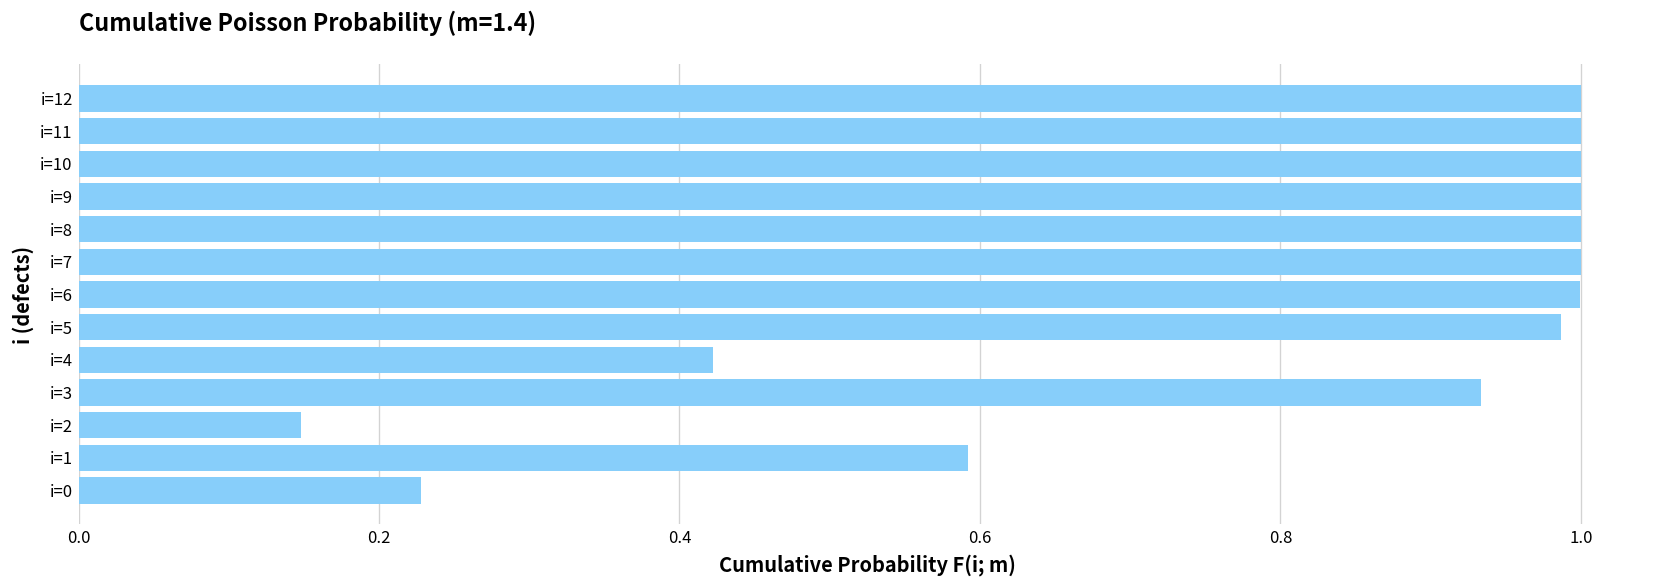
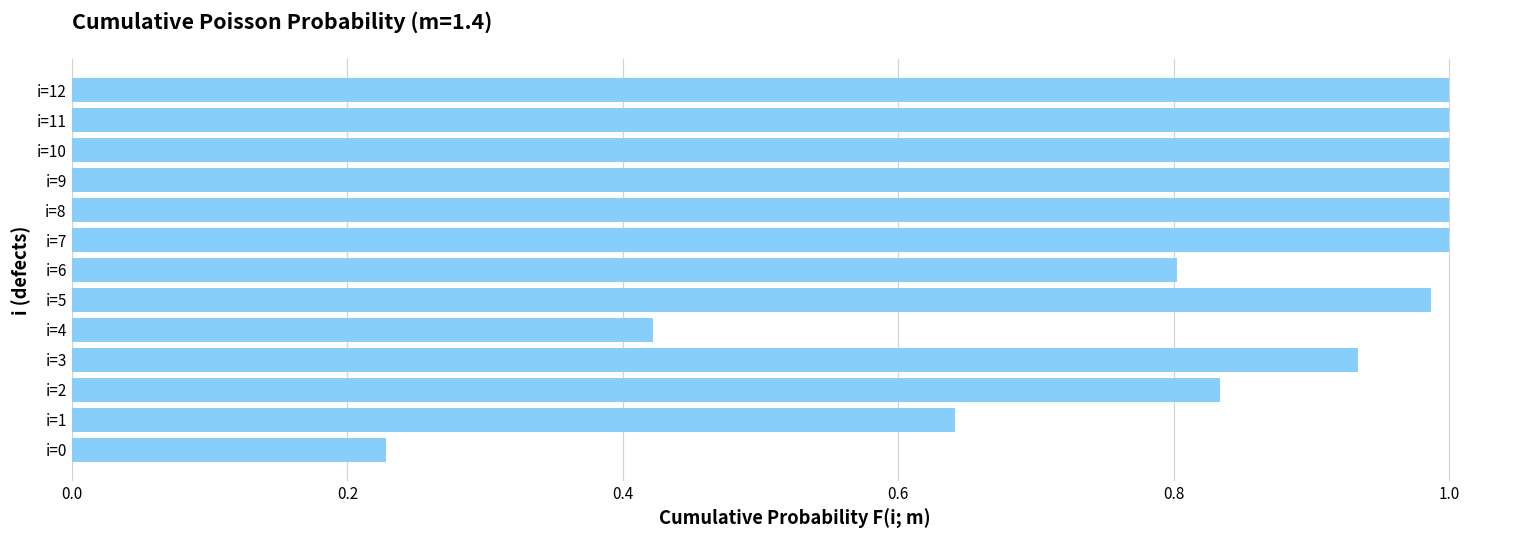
i=6: 0.999 -> 0.802
i=2: 0.148 -> 0.833
i=1: 0.592 -> 0.641
